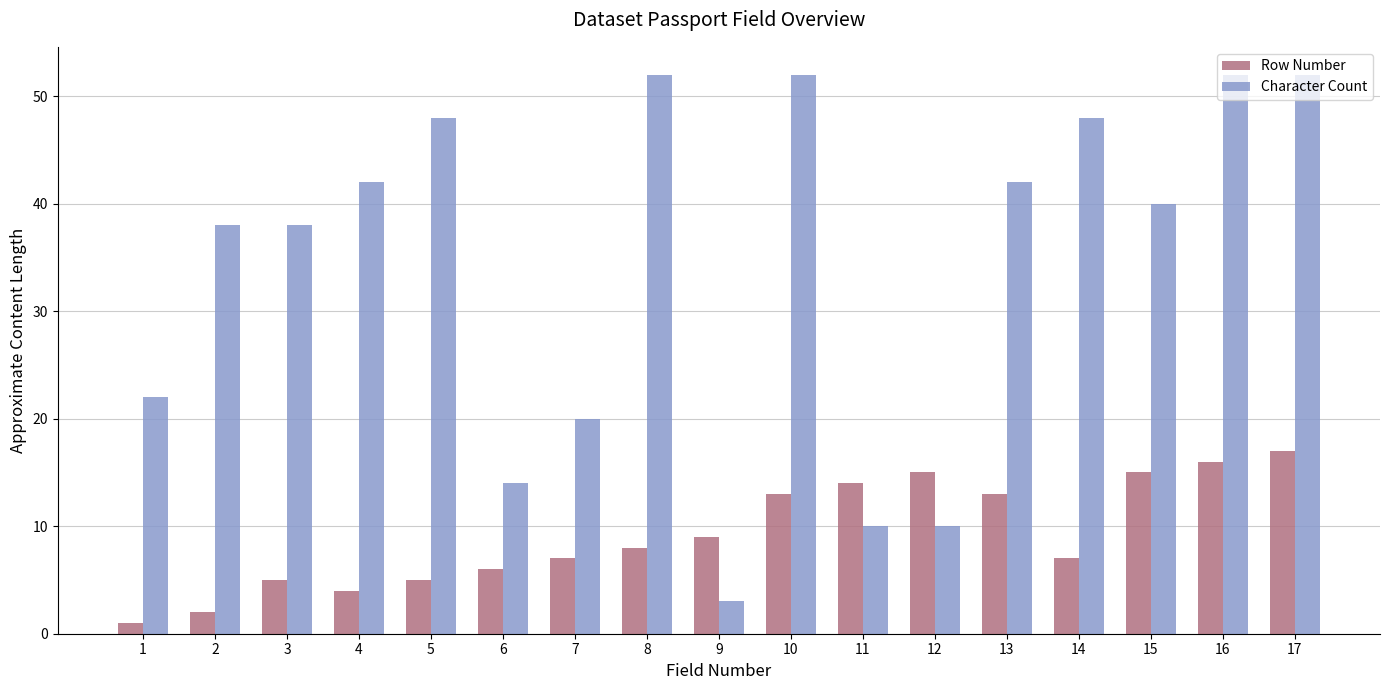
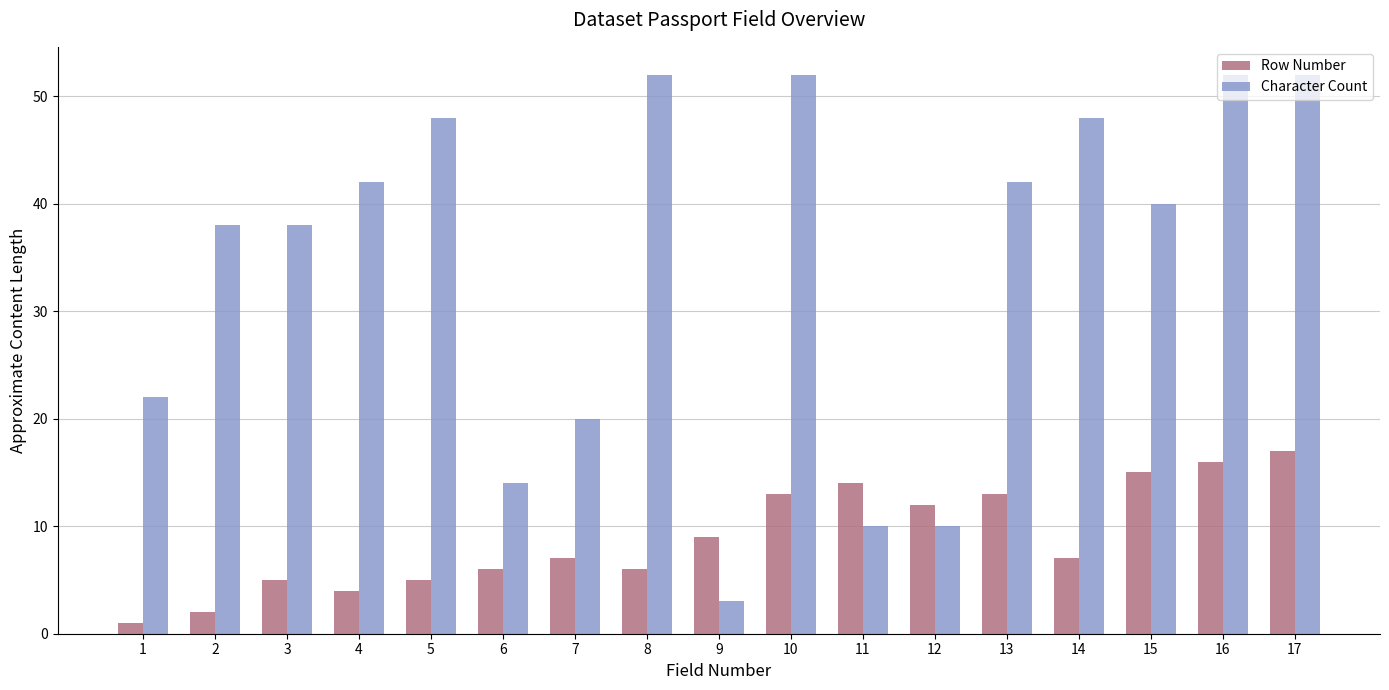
Row Number, 8: 8 -> 6
Row Number, 12: 15 -> 12
